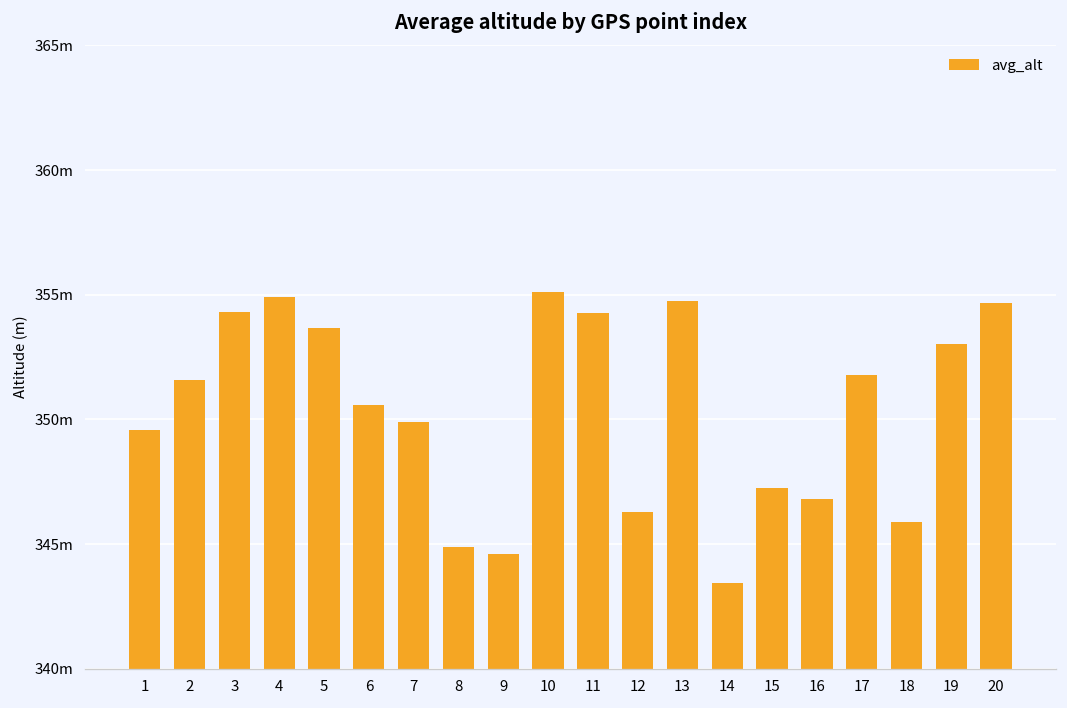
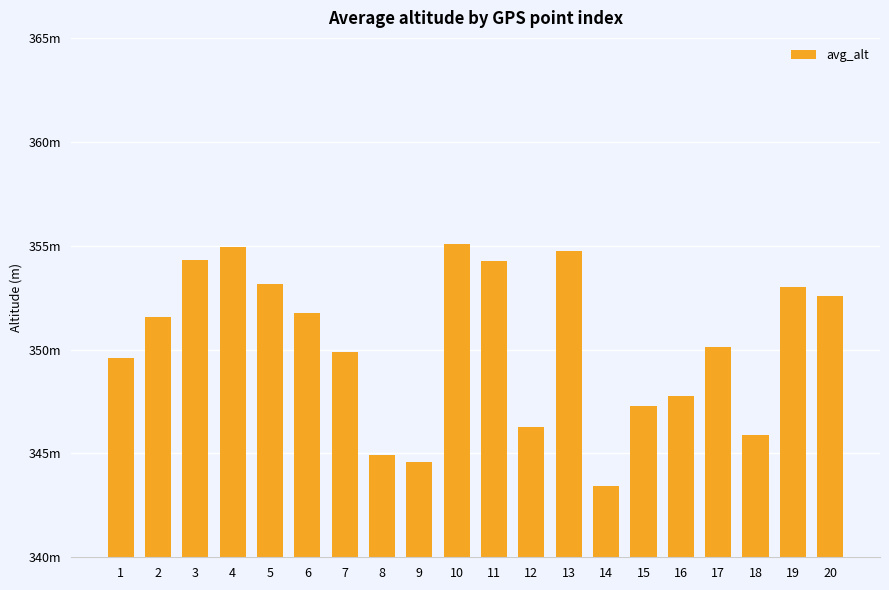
5: 353.7m -> 353.2m
6: 350.6m -> 351.8m
16: 346.8m -> 347.8m
17: 351.8m -> 350.1m
20: 354.7m -> 352.6m
